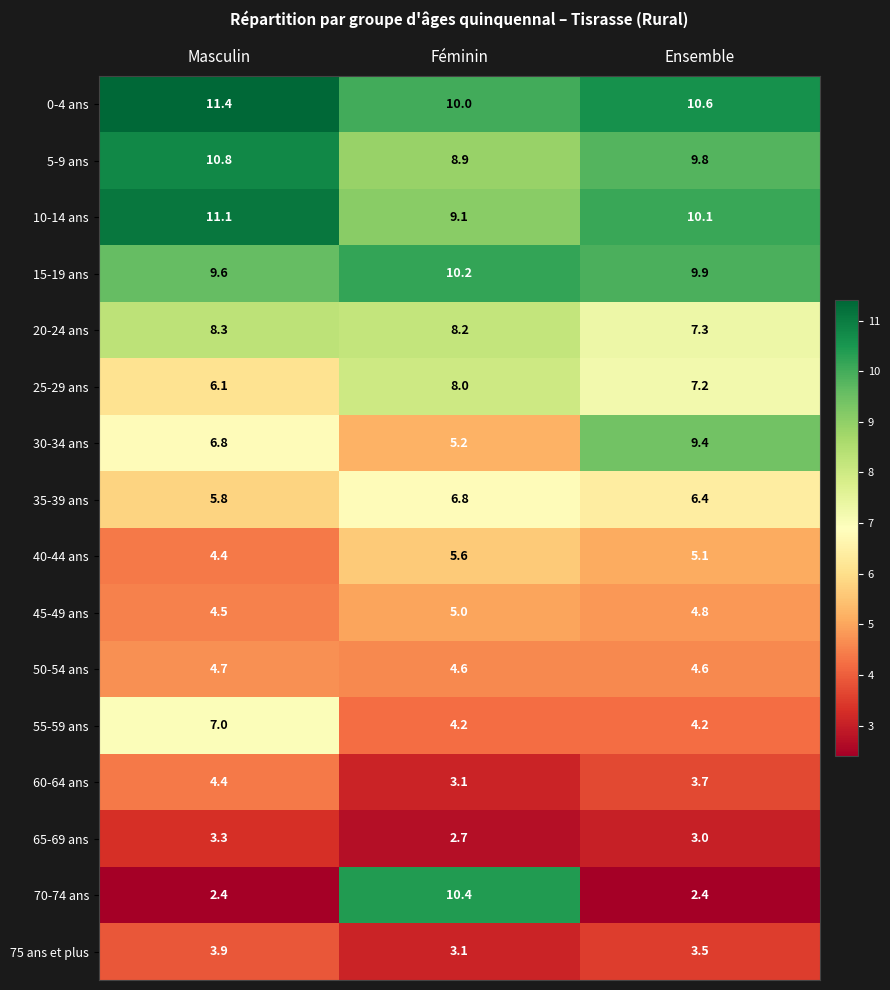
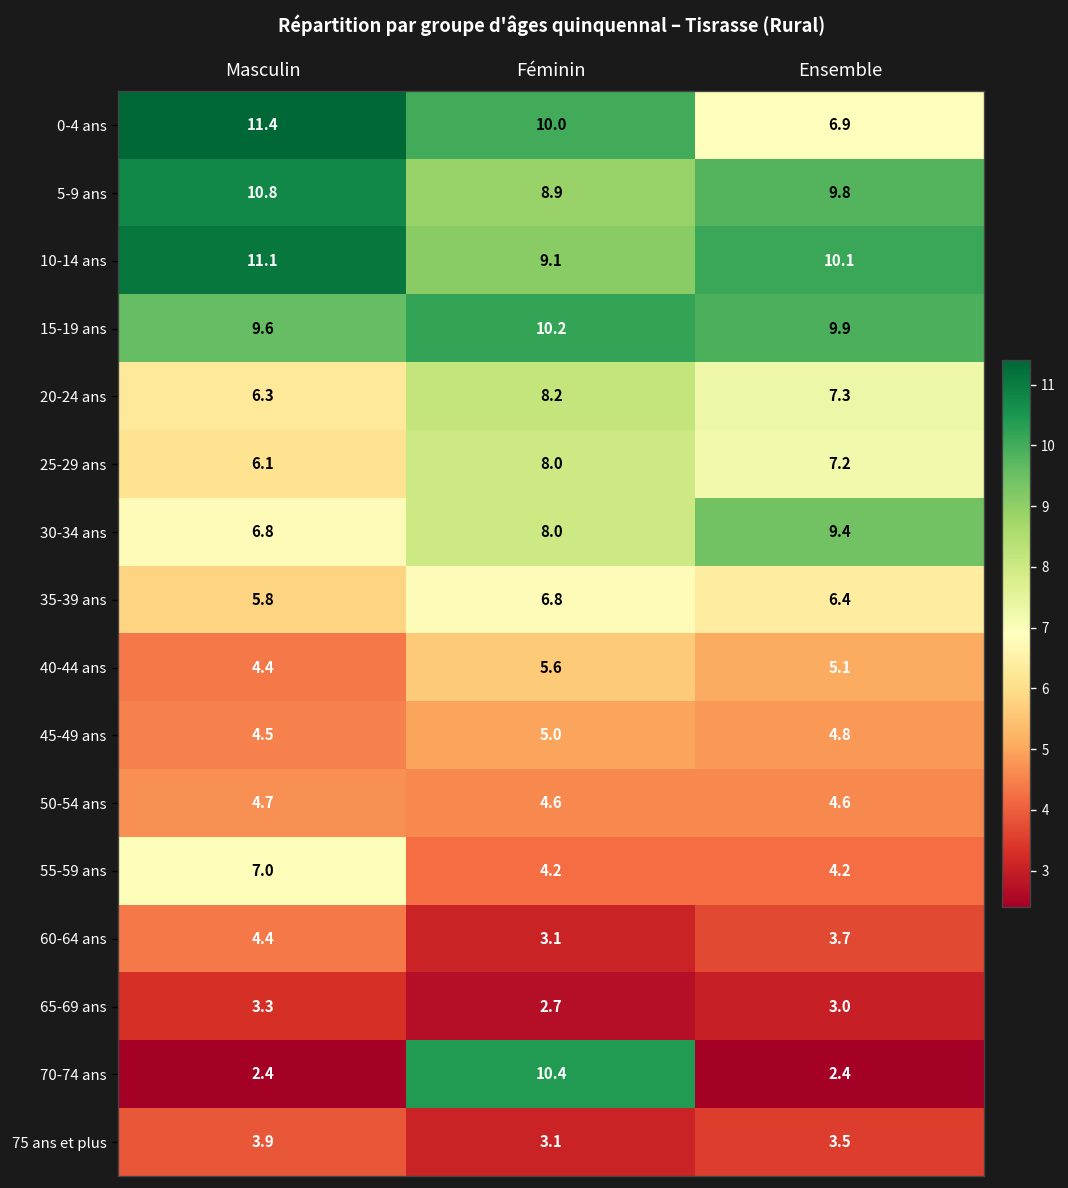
0-4 ans, Ensemble: 10.6 -> 6.9
20-24 ans, Masculin: 8.3 -> 6.3
30-34 ans, Féminin: 5.2 -> 8.0
